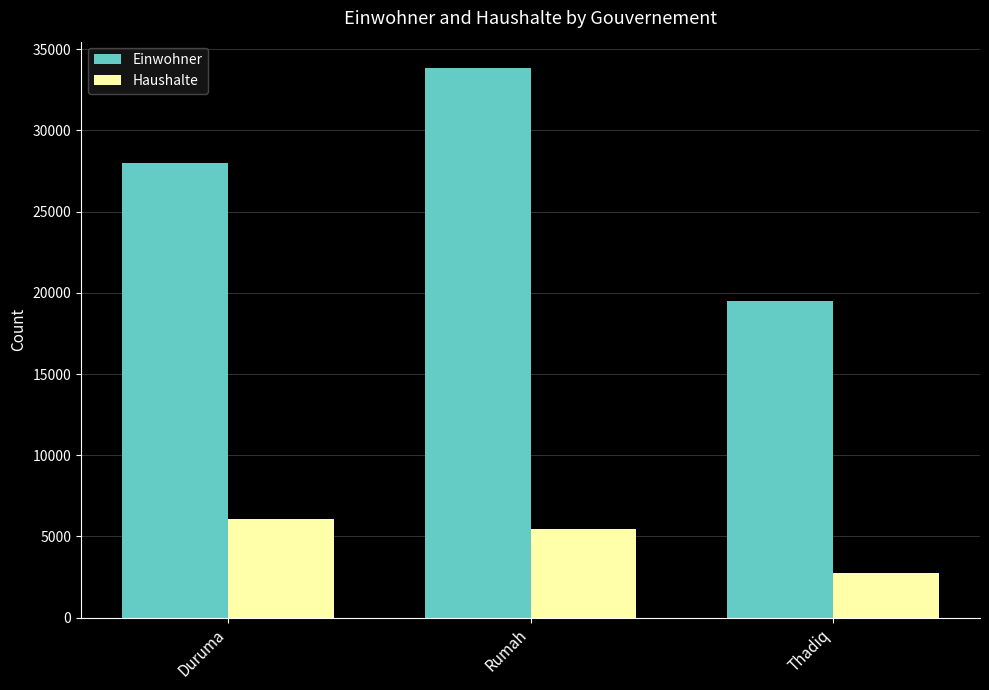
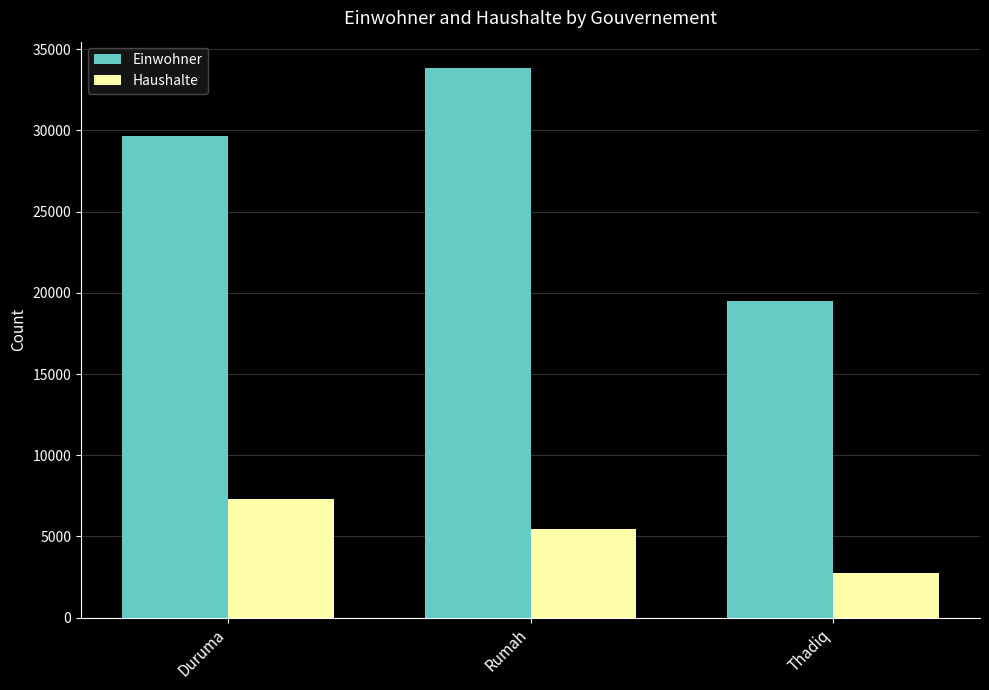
Einwohner, Duruma: 28000 -> 29600
Haushalte, Duruma: 6100 -> 7300
